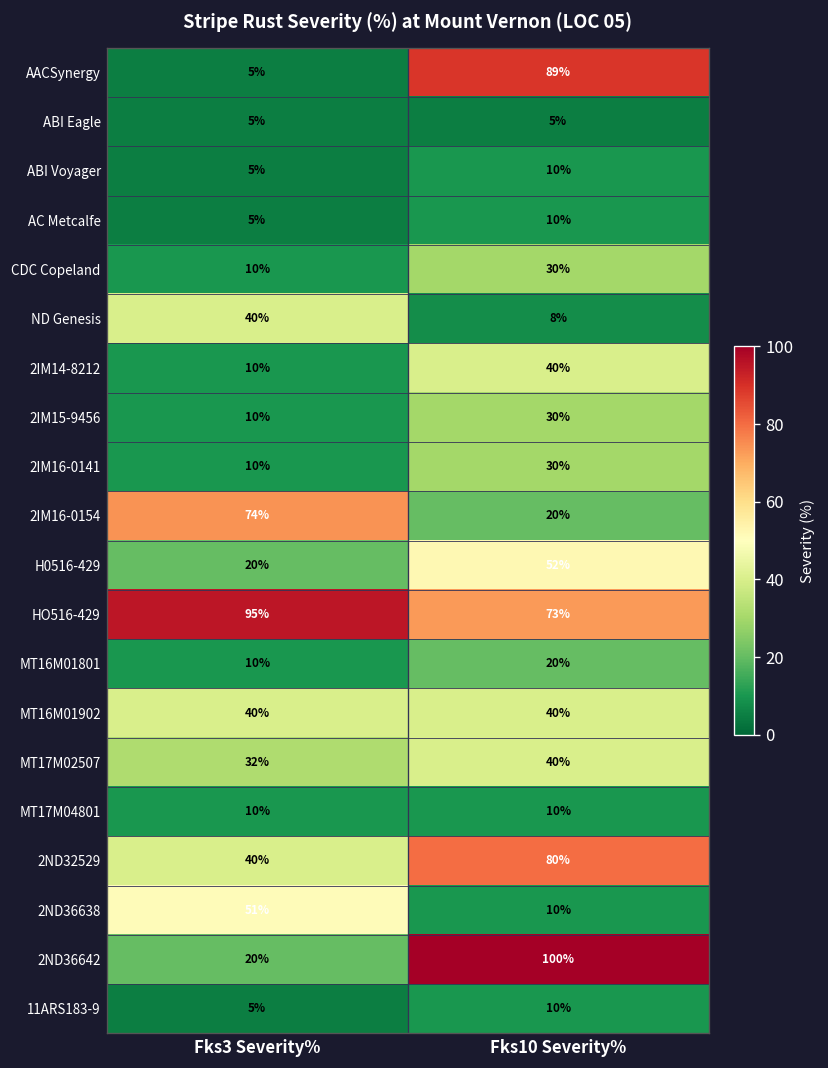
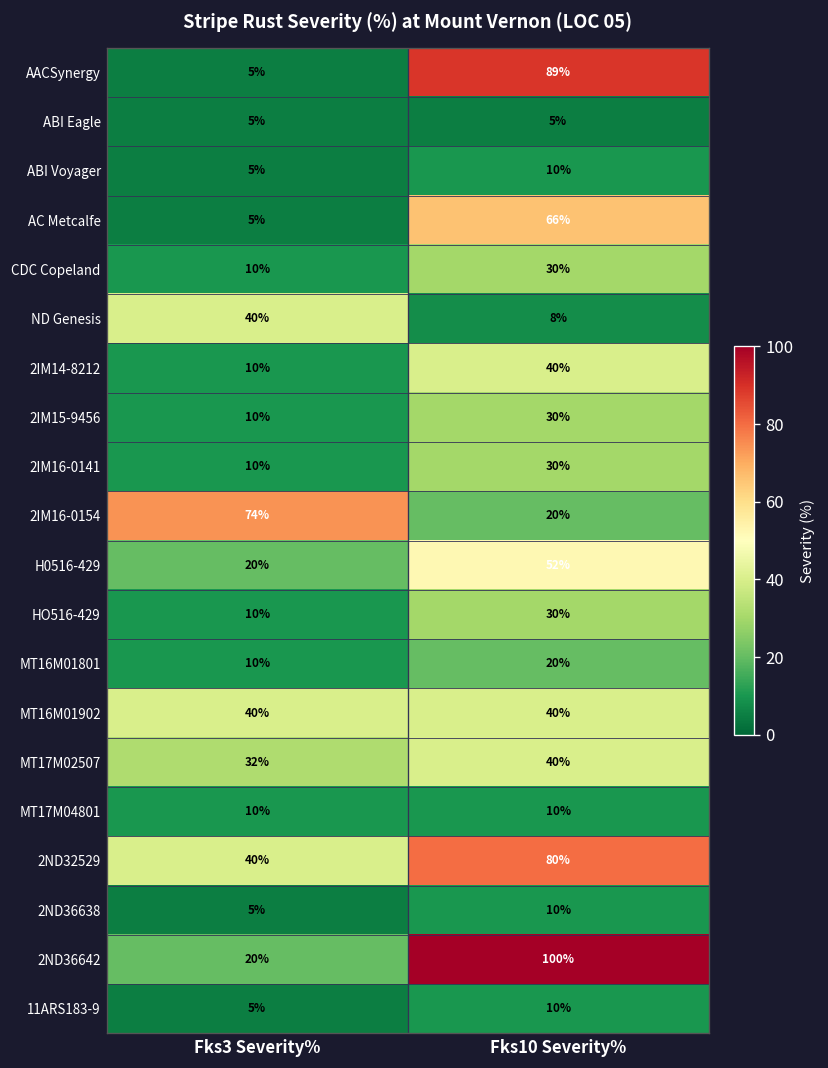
AC Metcalfe, Fks10 Severity%: 10% -> 66%
HO516-429, Fks3 Severity%: 95% -> 10%
HO516-429, Fks10 Severity%: 73% -> 30%
2ND36638, Fks3 Severity%: 51% -> 5%
